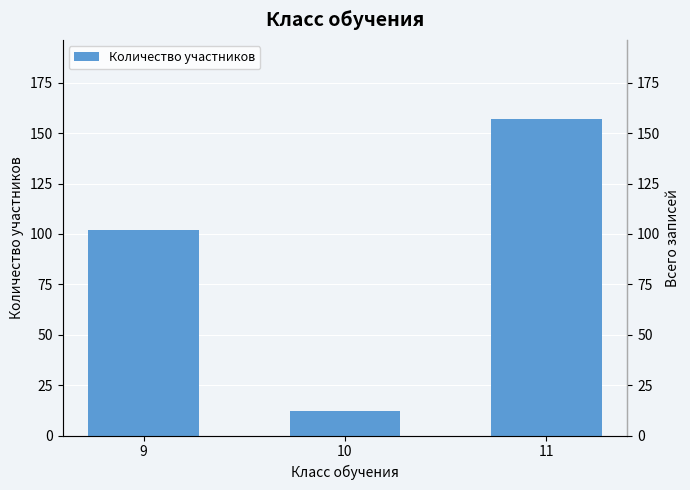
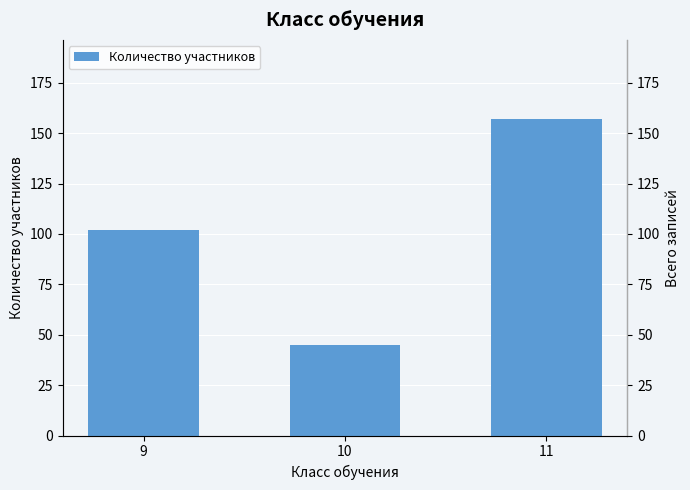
10: 12 -> 45
